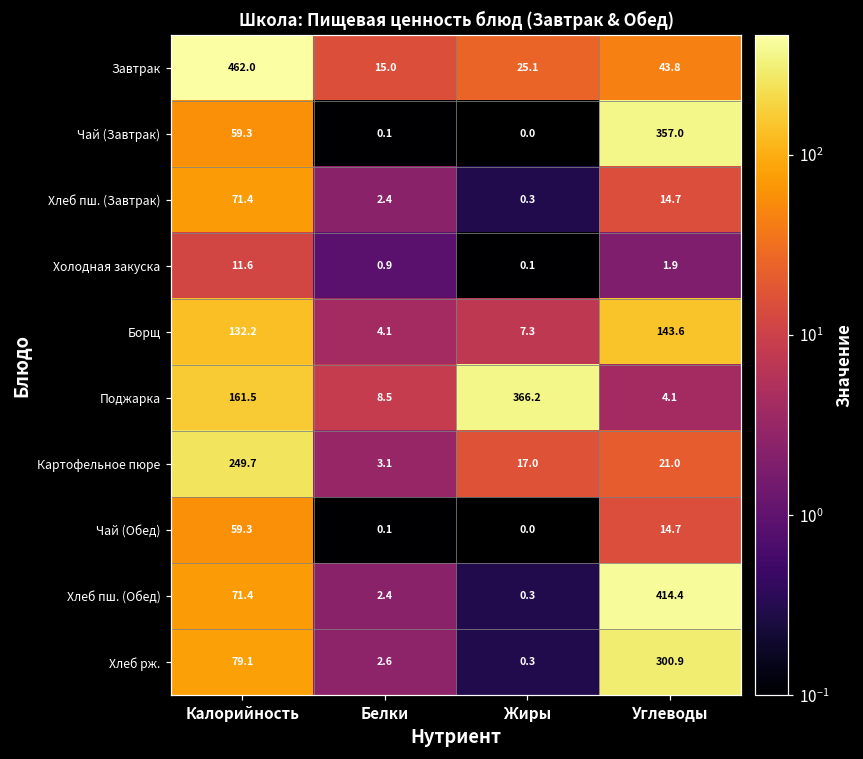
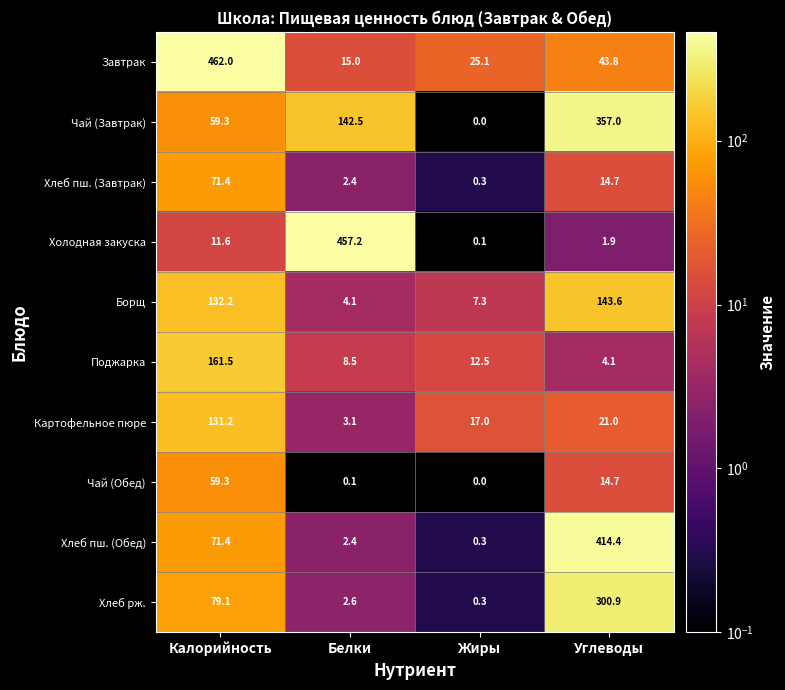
Чай (Завтрак), Белки: 0.1 -> 142.5
Холодная закуска, Белки: 0.9 -> 457.2
Поджарка, Жиры: 366.2 -> 12.5
Картофельное пюре, Калорийность: 249.7 -> 131.2
